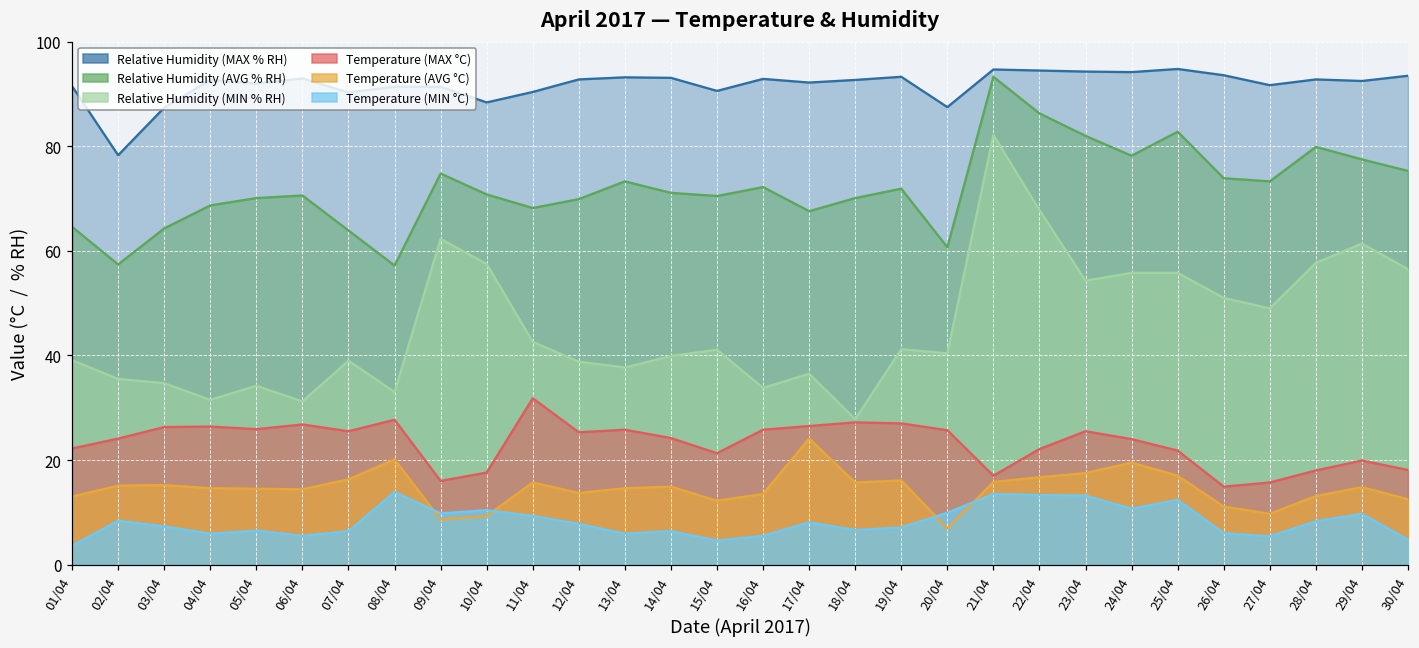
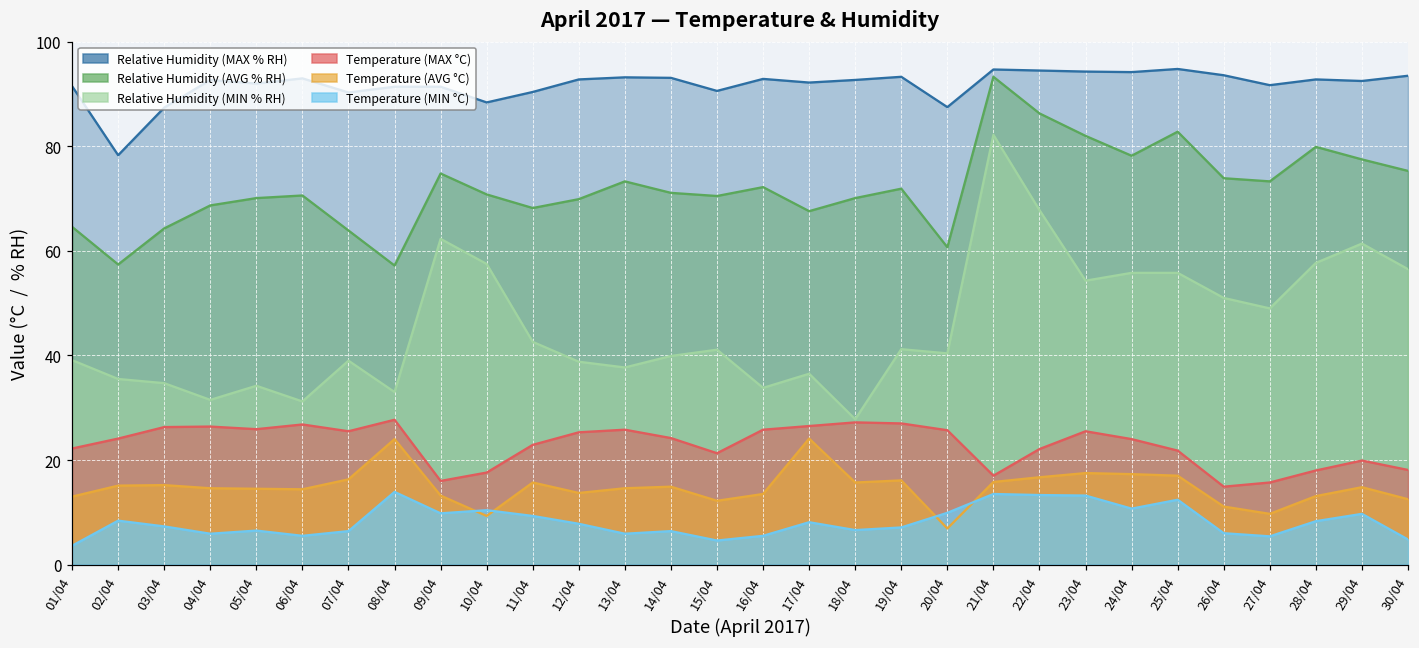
Temperature (AVG °C), 08/04: 20 -> 24
Temperature (AVG °C), 09/04: 9 -> 13
Temperature (MAX °C), 11/04: 32 -> 23
Temperature (AVG °C), 24/04: 20 -> 17
